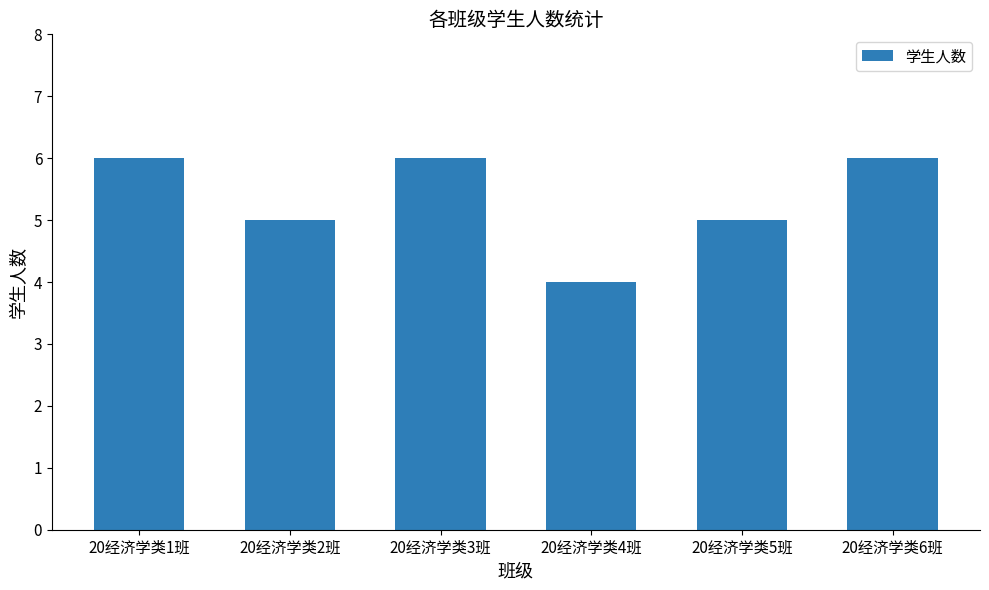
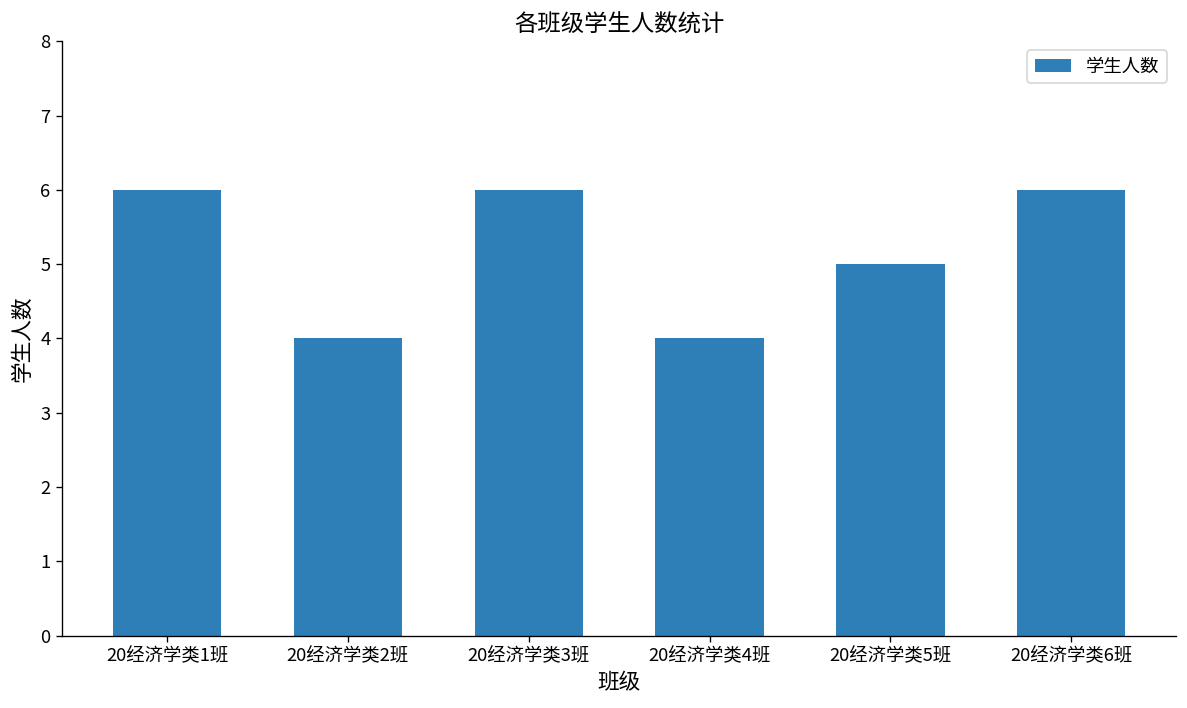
20经济学类2班: 5 -> 4
